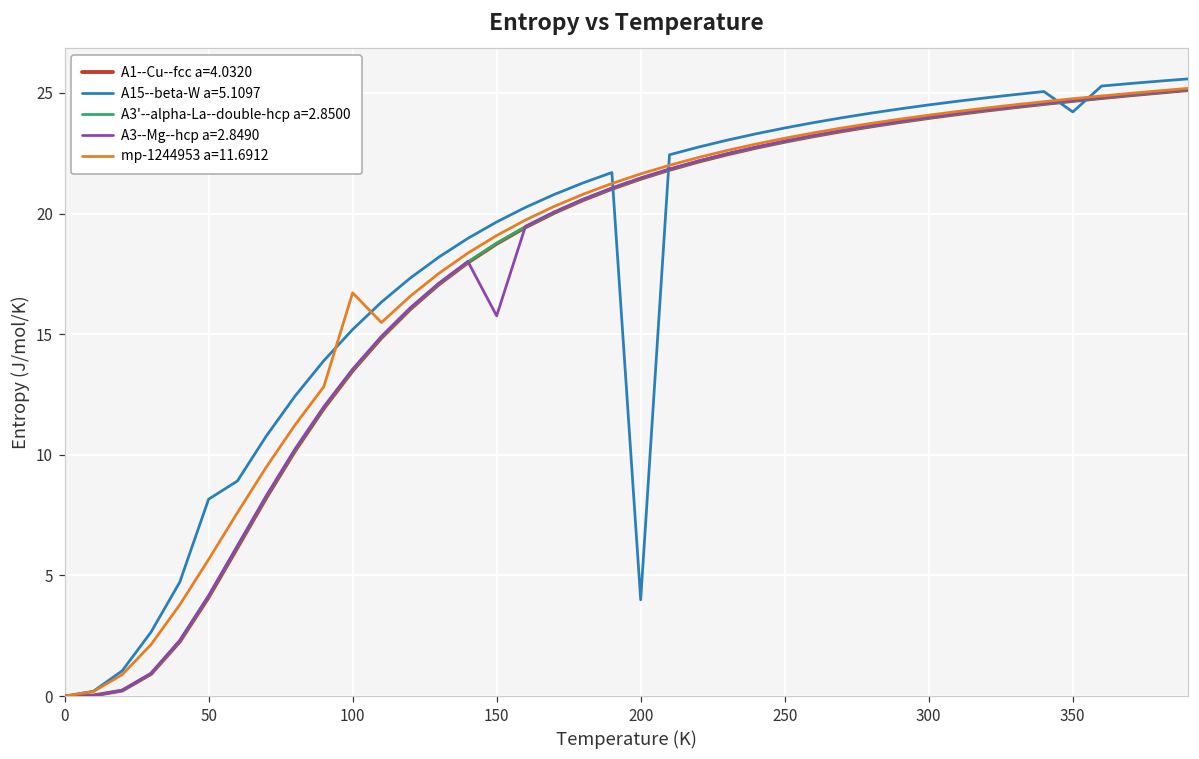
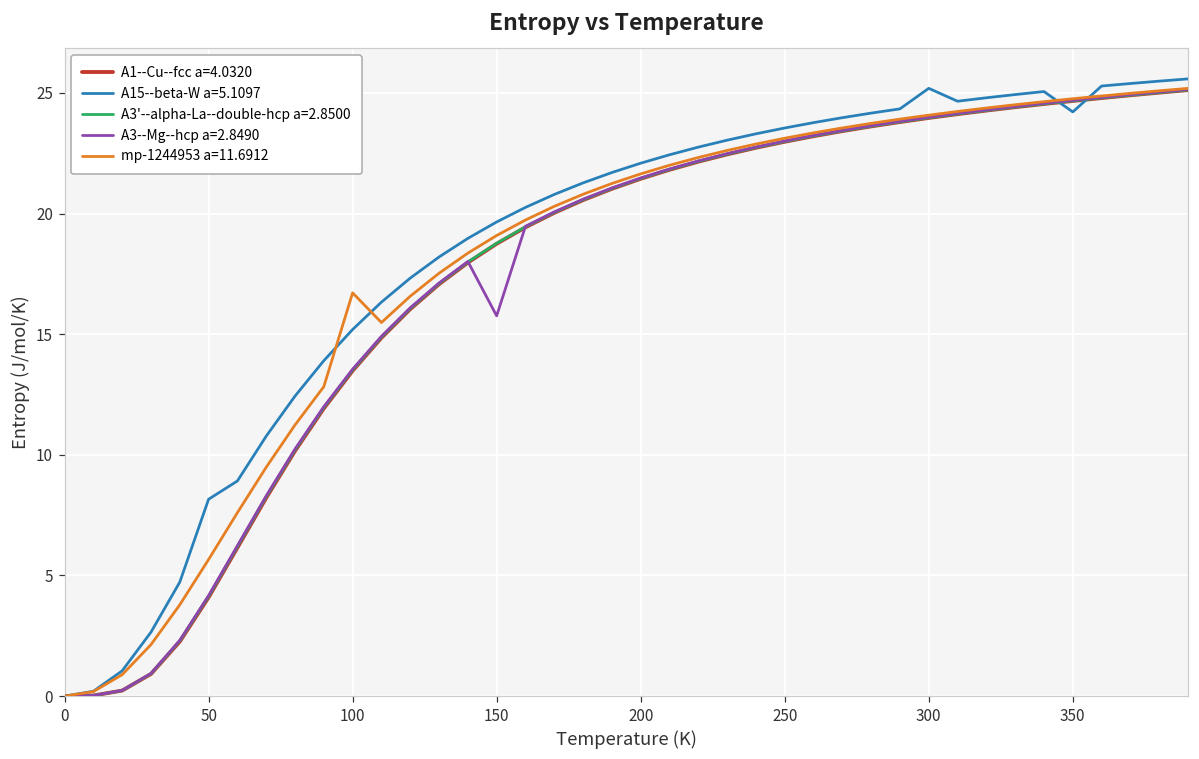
A15--beta-W a=5.1097, 200: 4.0 -> 22.1
A15--beta-W a=5.1097, 300: 24.5 -> 25.2
